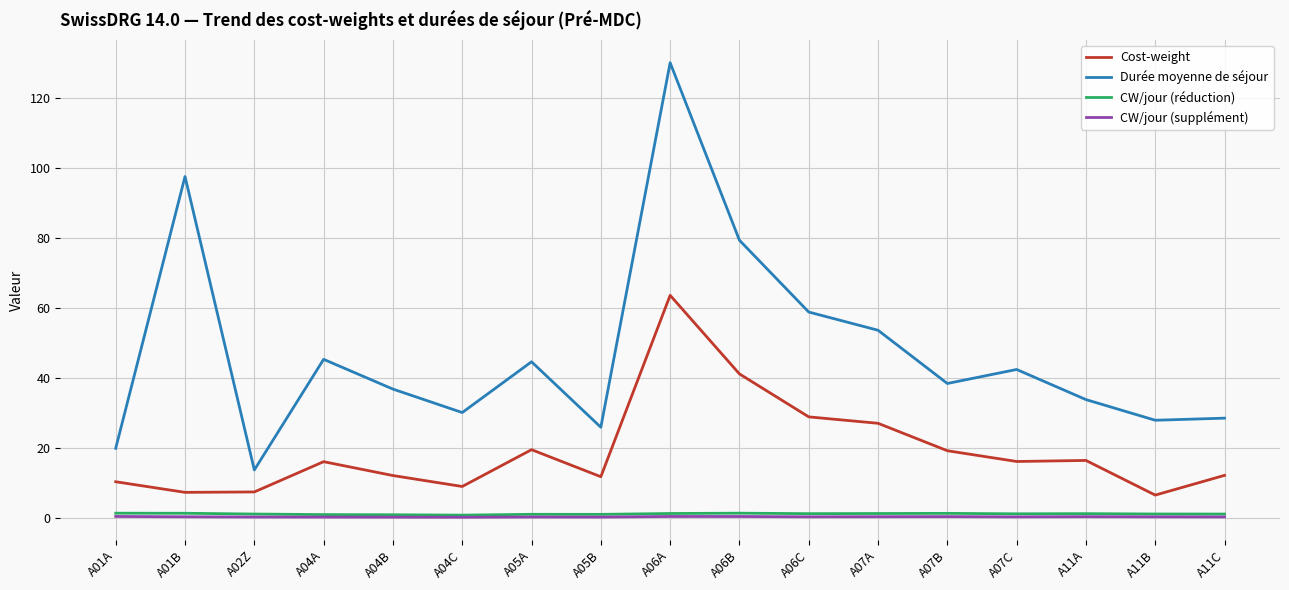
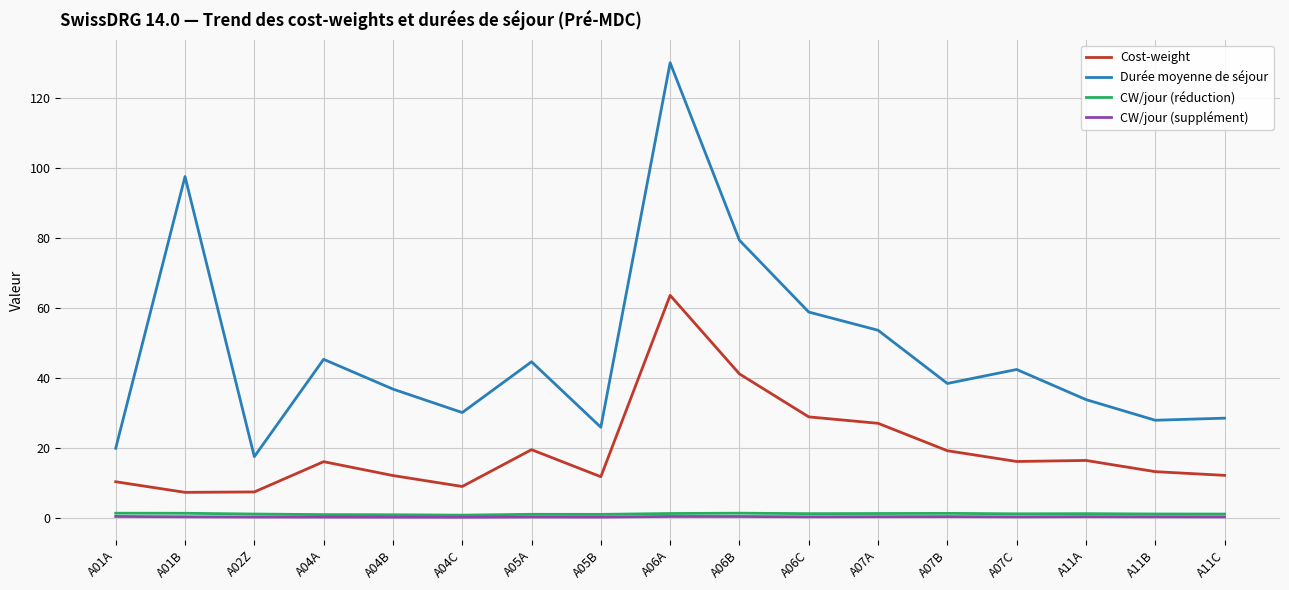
Durée moyenne de séjour, A02Z: 14 -> 18
Cost-weight, A11B: 7 -> 13
